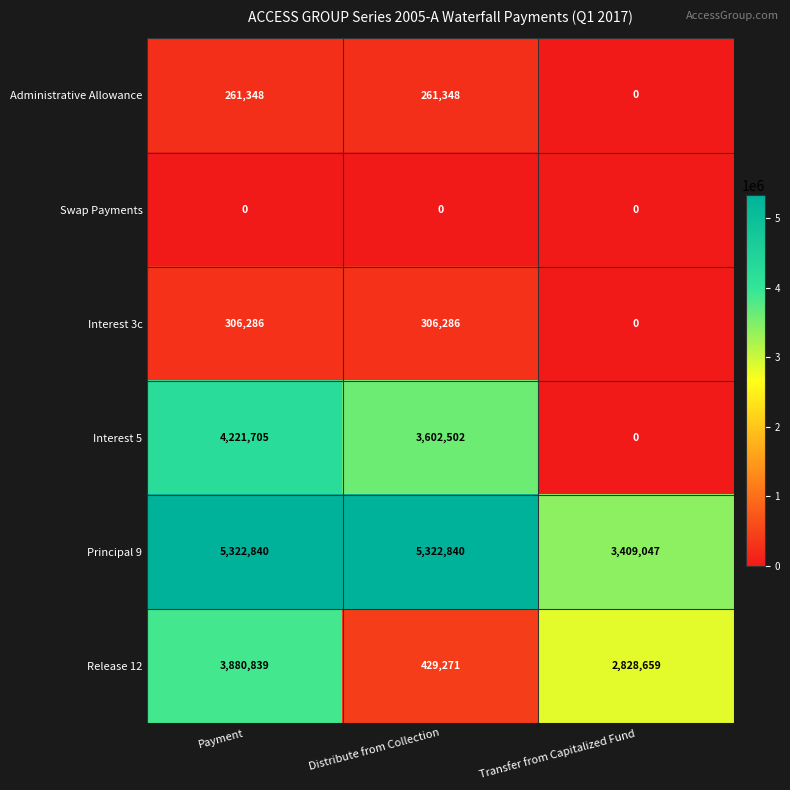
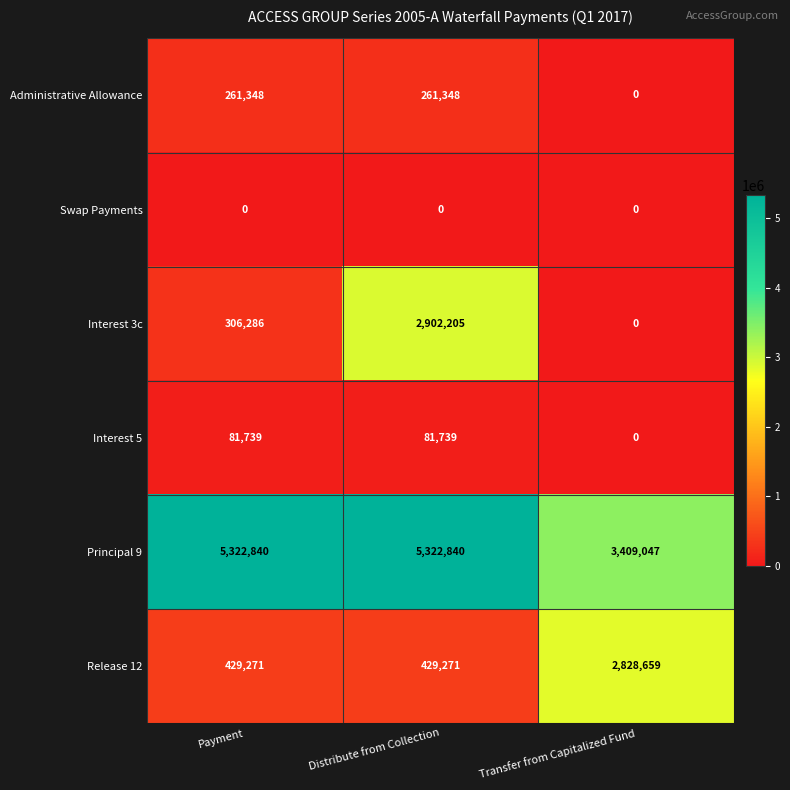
Interest 3c, Distribute from Collection: 306,286 -> 2,902,205
Interest 5, Payment: 4,221,705 -> 81,739
Interest 5, Distribute from Collection: 3,602,502 -> 81,739
Release 12, Payment: 3,880,839 -> 429,271
